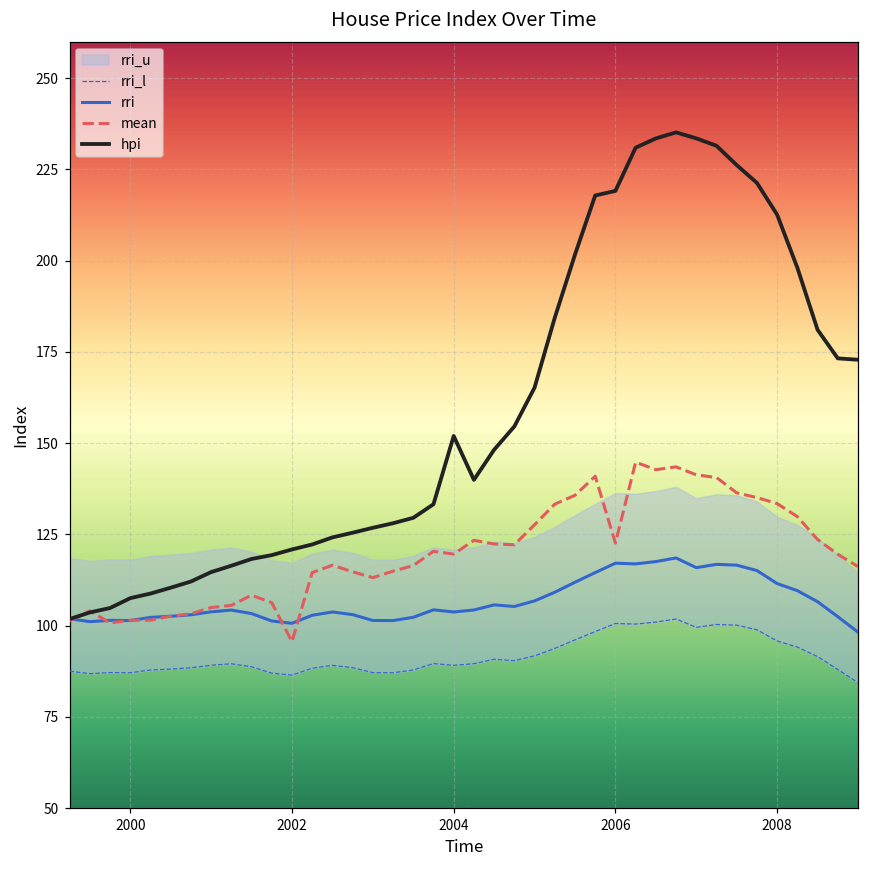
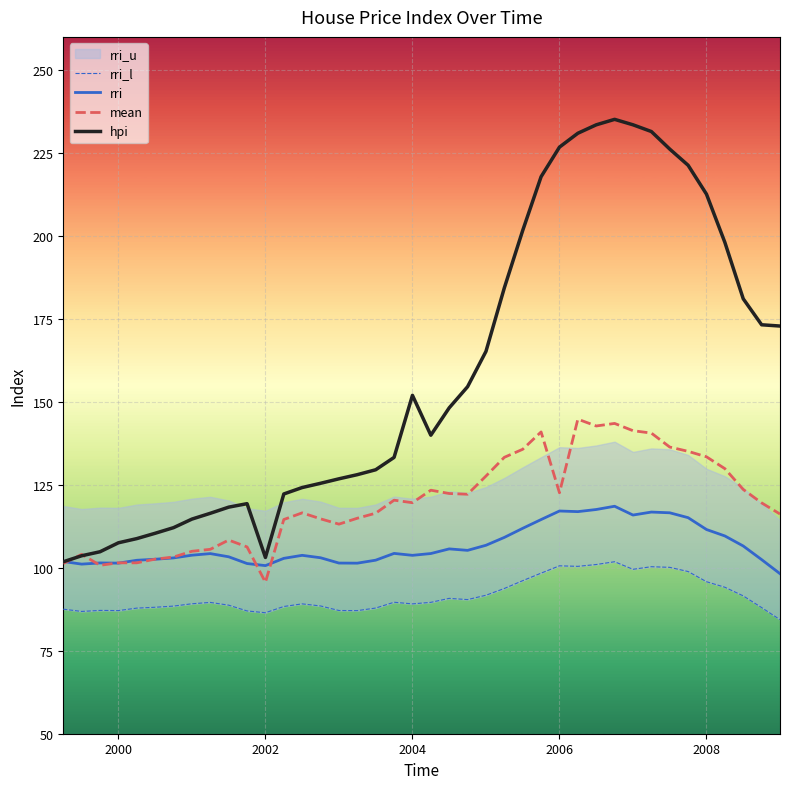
hpi, 2002: 121 -> 103
hpi, 2006: 219 -> 227
